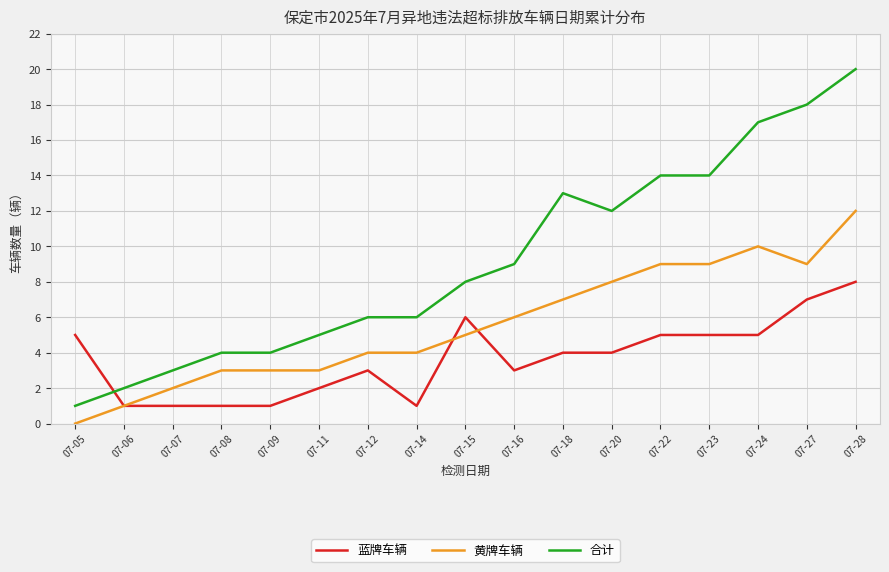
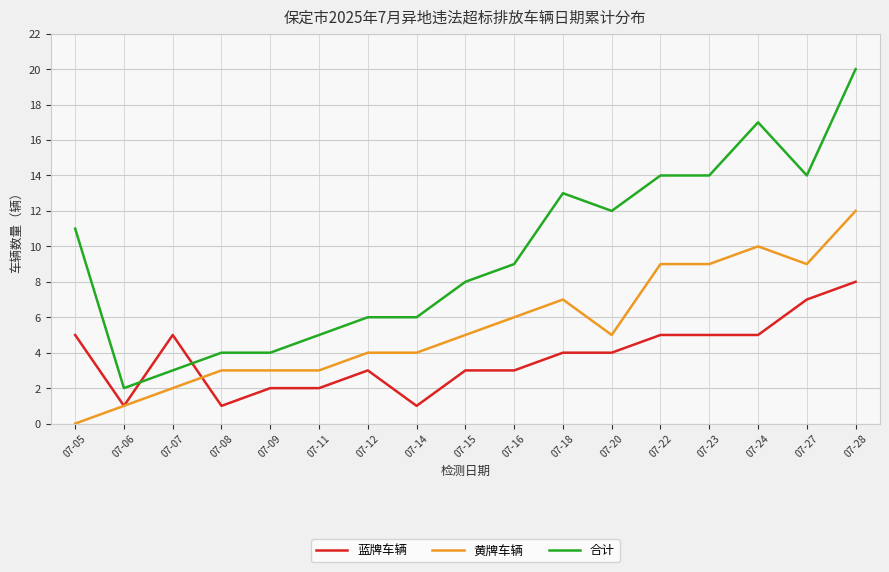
合计, 07-05: 1 -> 11
蓝牌车辆, 07-07: 1 -> 5
蓝牌车辆, 07-09: 1 -> 2
蓝牌车辆, 07-15: 6 -> 3
黄牌车辆, 07-20: 8 -> 5
合计, 07-27: 18 -> 14
